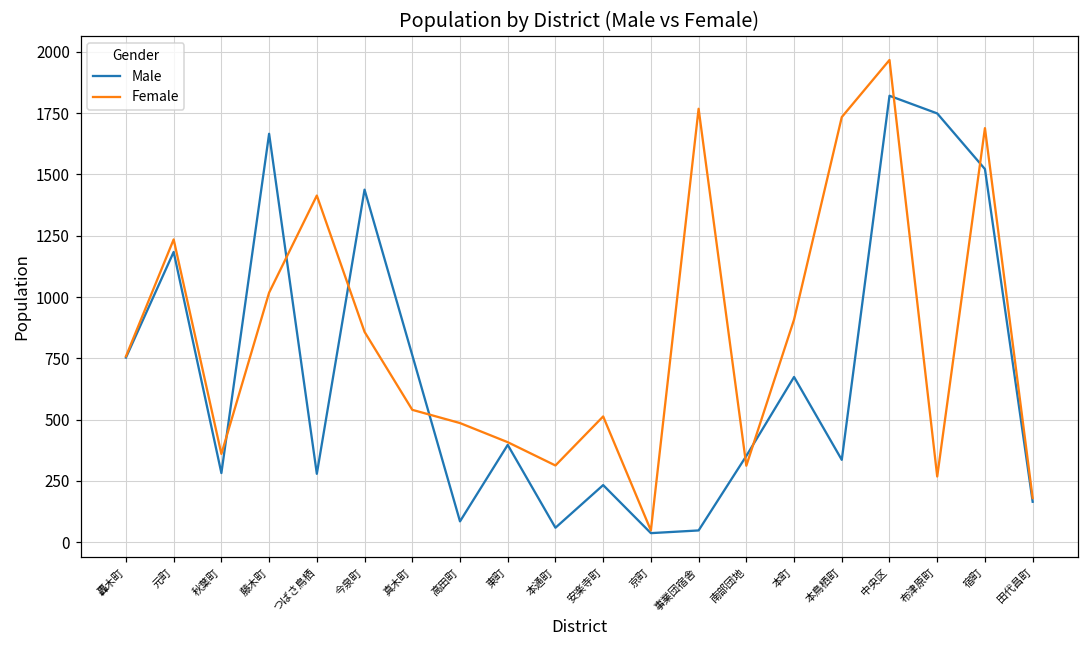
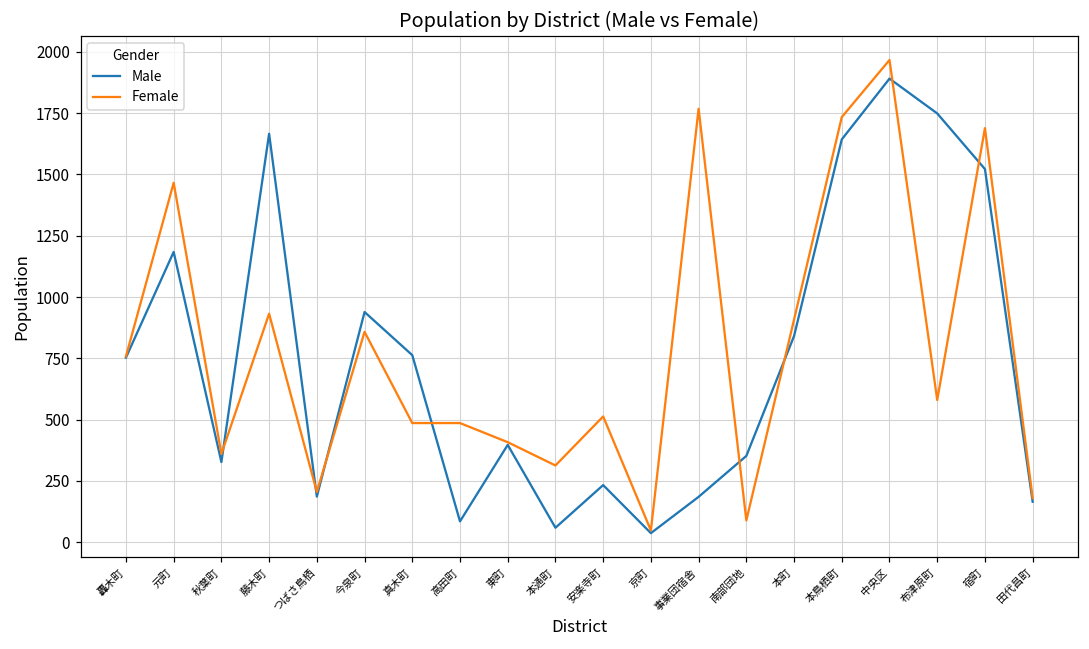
Female, 元町: 1240 -> 1470
Male, 秋葉町: 280 -> 330
Female, 藤木町: 1020 -> 930
Male, つばさ鳥栖: 280 -> 190
Female, つばさ鳥栖: 1410 -> 210
Male, 今泉町: 1440 -> 940
Female, 真木町: 540 -> 490
Male, 事業団宿舎: 50 -> 190
Female, 南部団地: 310 -> 90
Male, 本町: 670 -> 840
Male, 本鳥栖町: 340 -> 1640
Male, 中央区: 1820 -> 1890
Female, 布津原町: 270 -> 580
